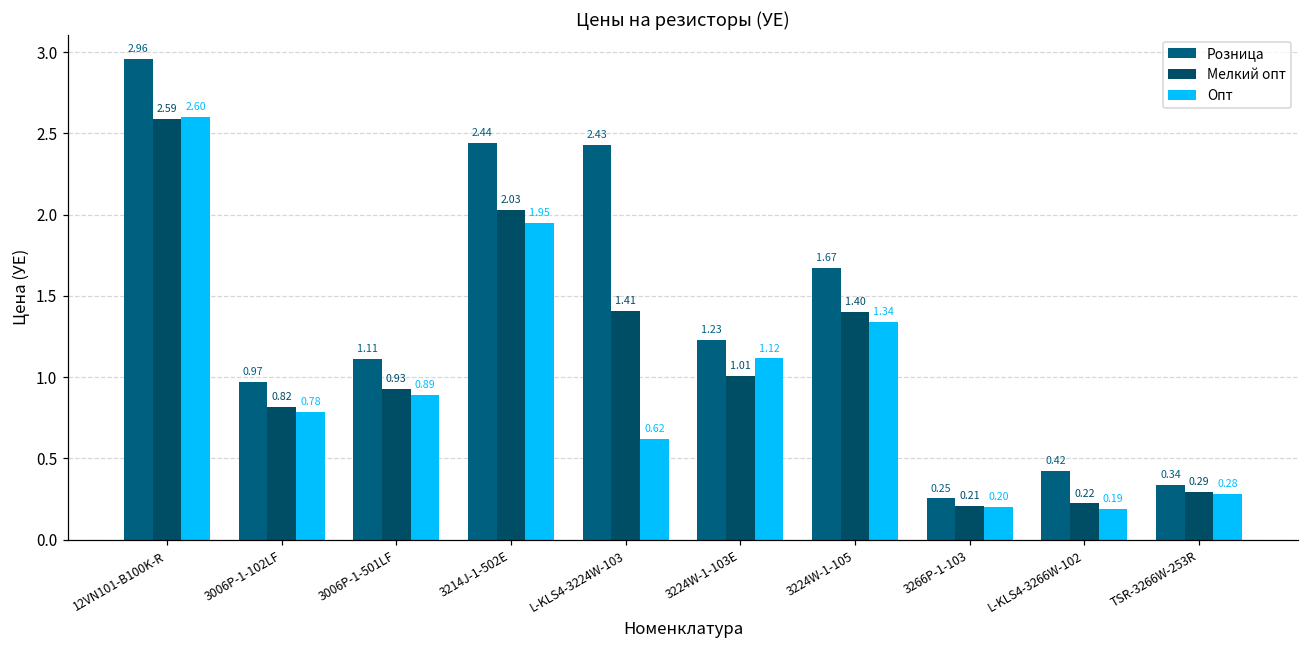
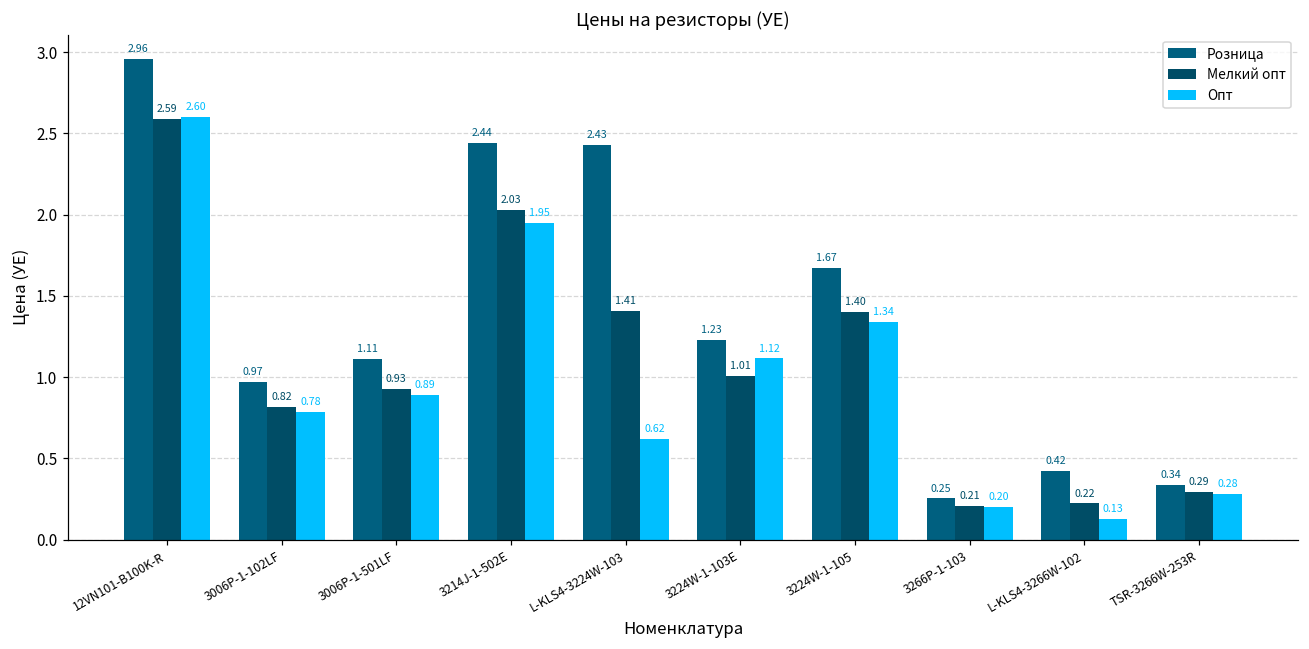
Опт, L-KLS4-3266W-102: 0.19 -> 0.13
